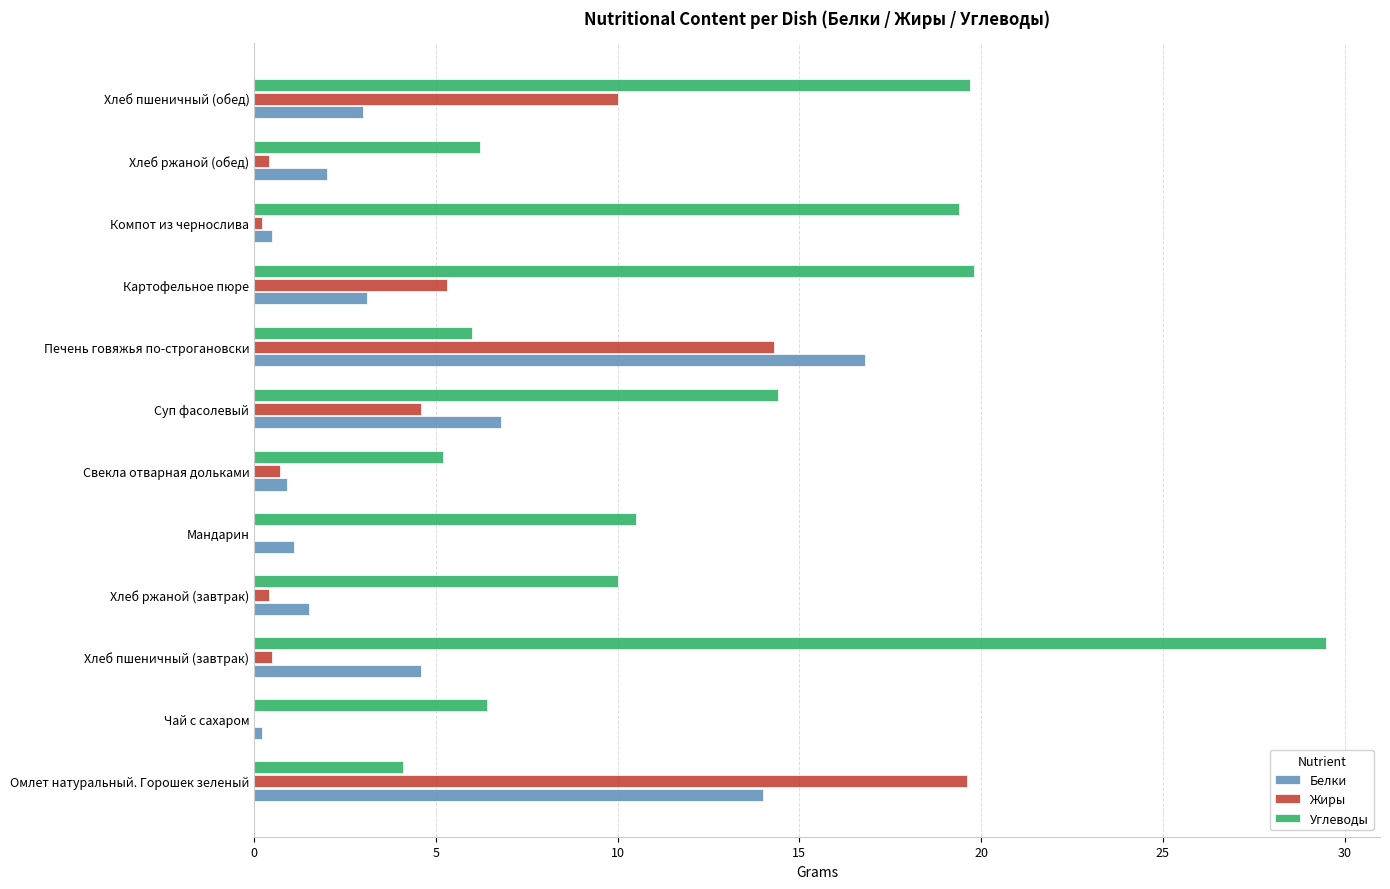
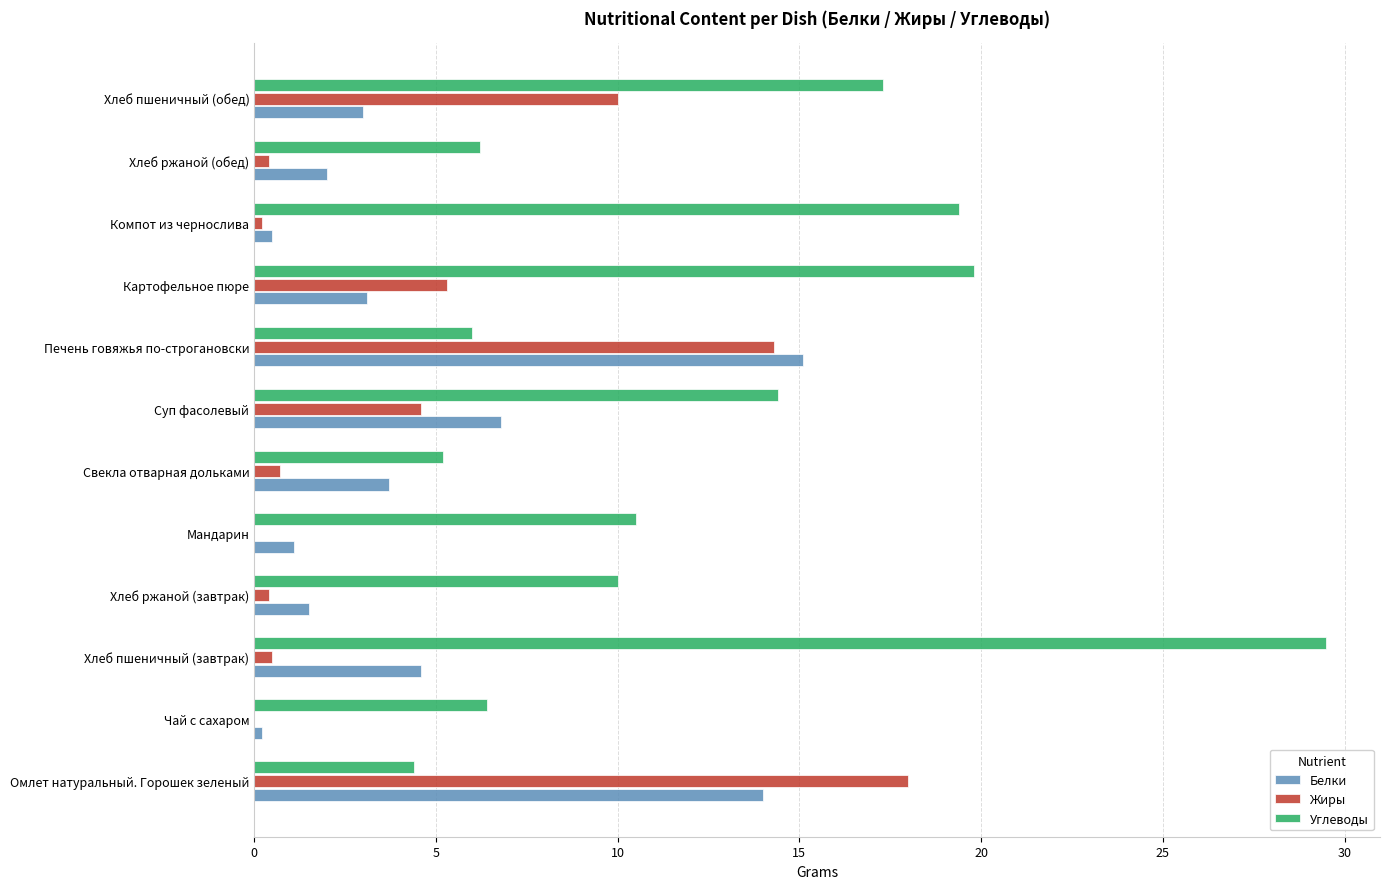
Углеводы, Хлеб пшеничный (обед): 19.7 -> 17.3
Белки, Печень говяжья по-строгановски: 16.8 -> 15.1
Белки, Свекла отварная дольками: 0.9 -> 3.7
Углеводы, Омлет натуральный. Горошек зеленый: 4.1 -> 4.4
Жиры, Омлет натуральный. Горошек зеленый: 19.6 -> 18.0
